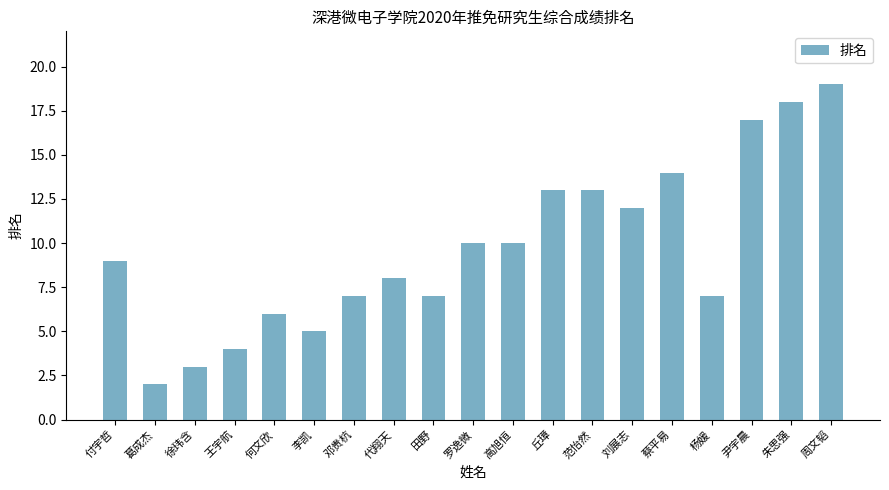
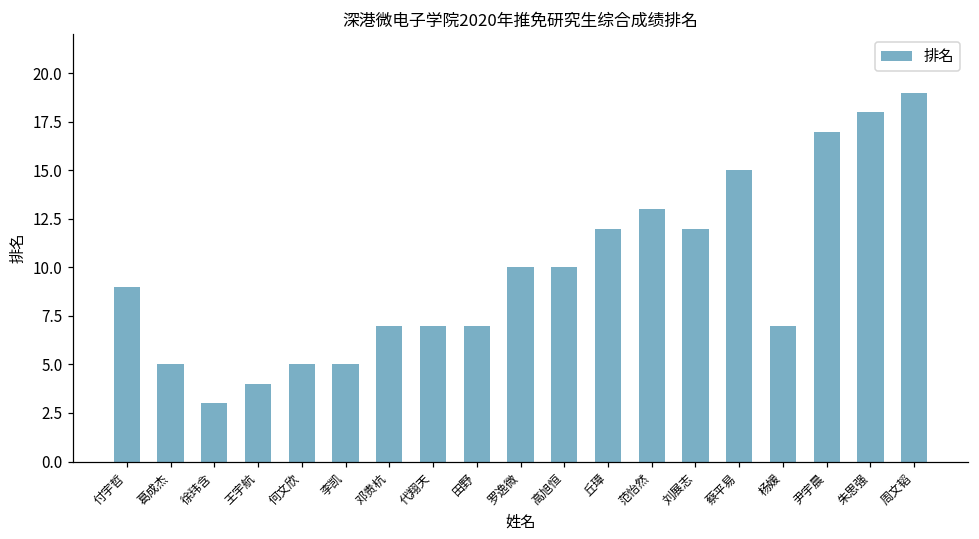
葛成杰: 2 -> 5
何文欣: 6 -> 5
代翔天: 8 -> 7
丘璋: 13 -> 12
蔡平易: 14 -> 15
